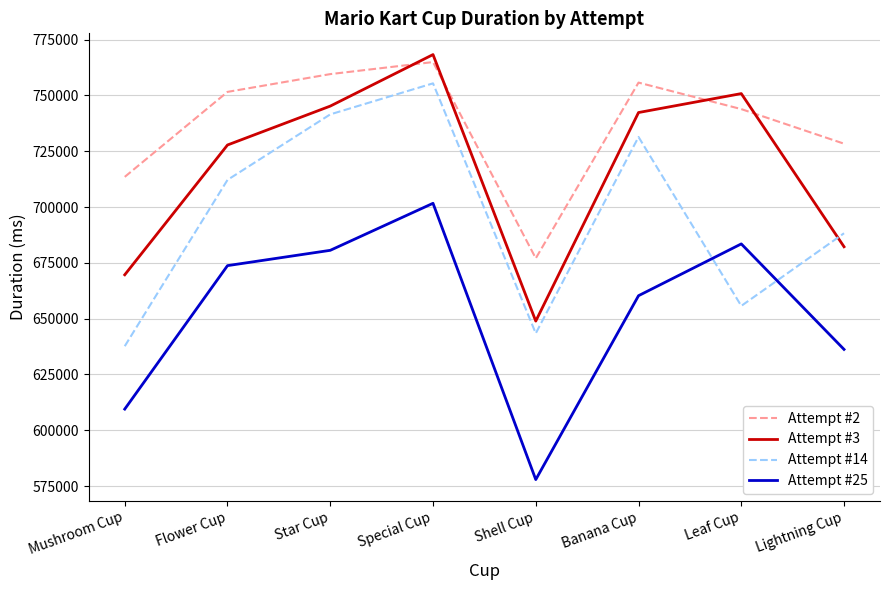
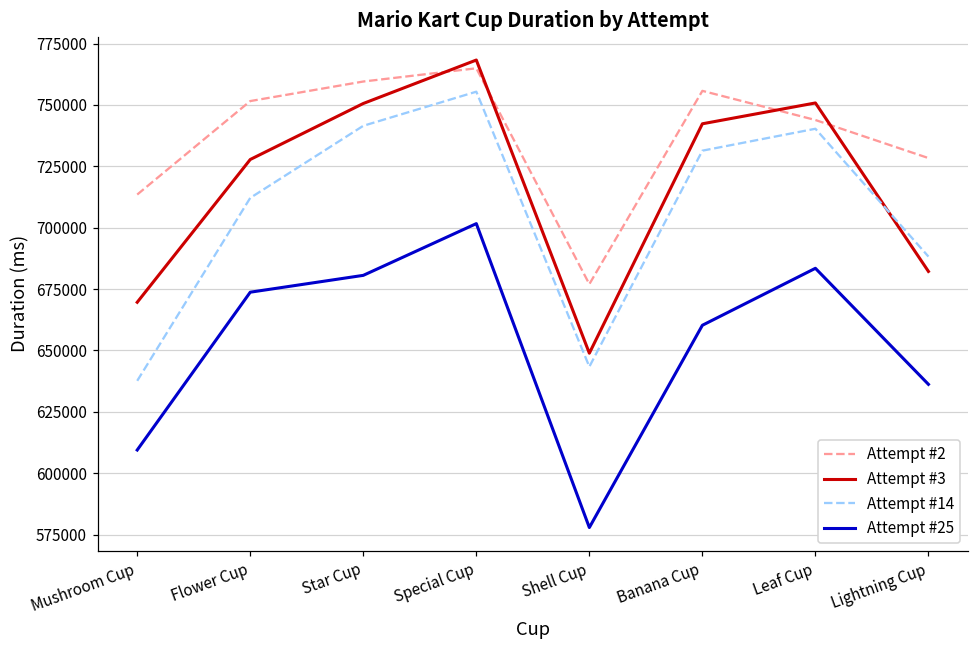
Attempt #3, Star Cup: 745000 -> 751000
Attempt #14, Leaf Cup: 656000 -> 740000
